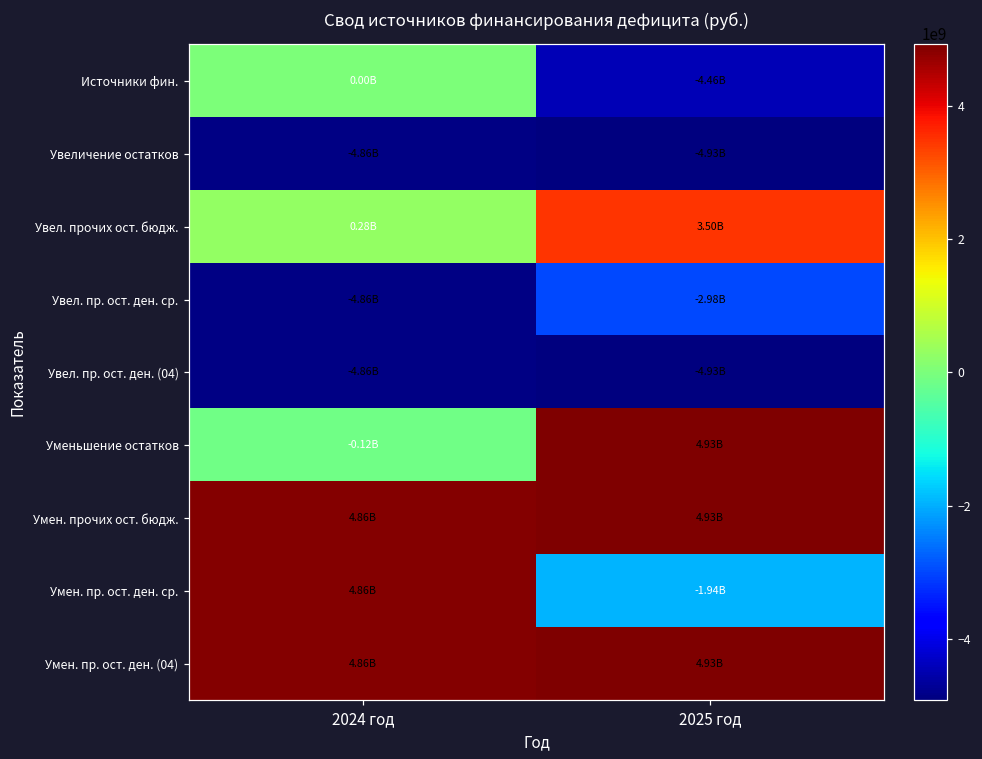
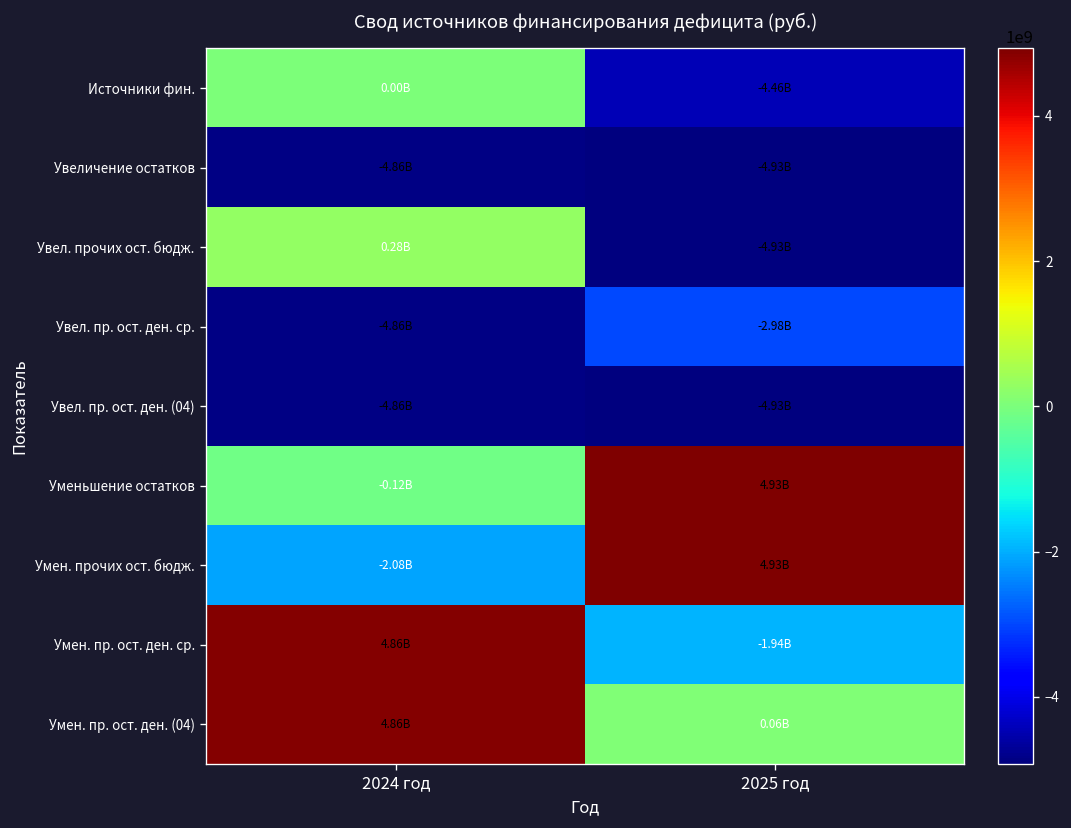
Увел. прочих ост. бюдж., 2025 год: 3.50B -> -4.93B
Умен. прочих ост. бюдж., 2024 год: 4.86B -> -2.08B
Умен. пр. ост. ден. (04), 2025 год: 4.93B -> 0.06B
